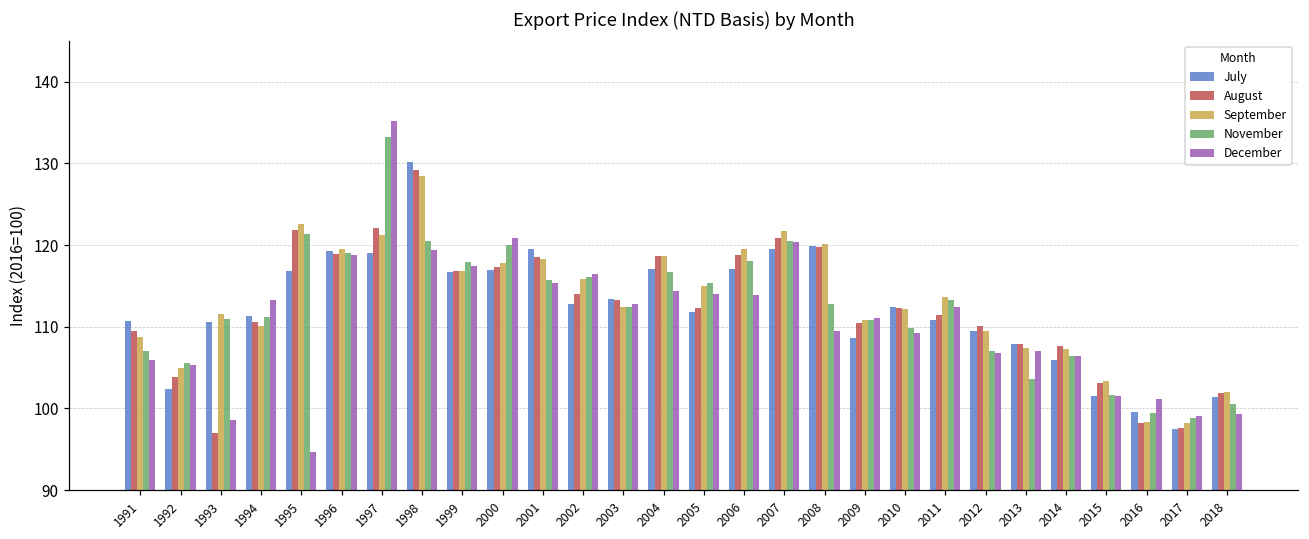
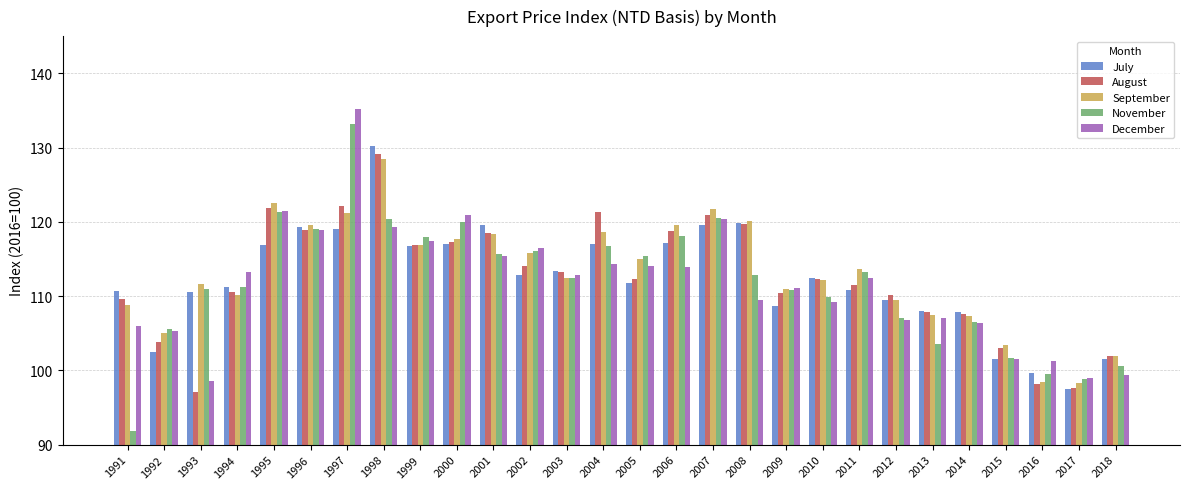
November, 1991: 107 -> 92
December, 1995: 95 -> 121
August, 2004: 119 -> 121
July, 2014: 106 -> 108
